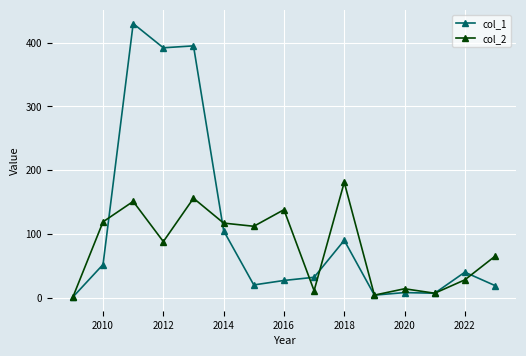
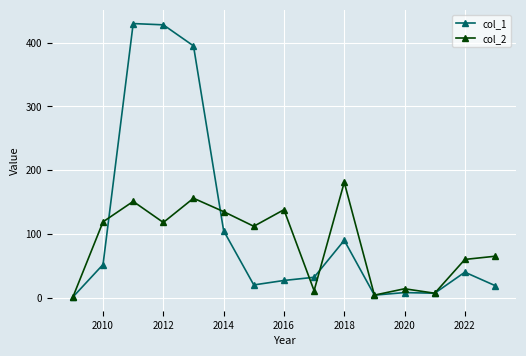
col_1, 2012: 390 -> 430
col_2, 2012: 90 -> 120
col_2, 2014: 120 -> 140
col_2, 2022: 30 -> 60
